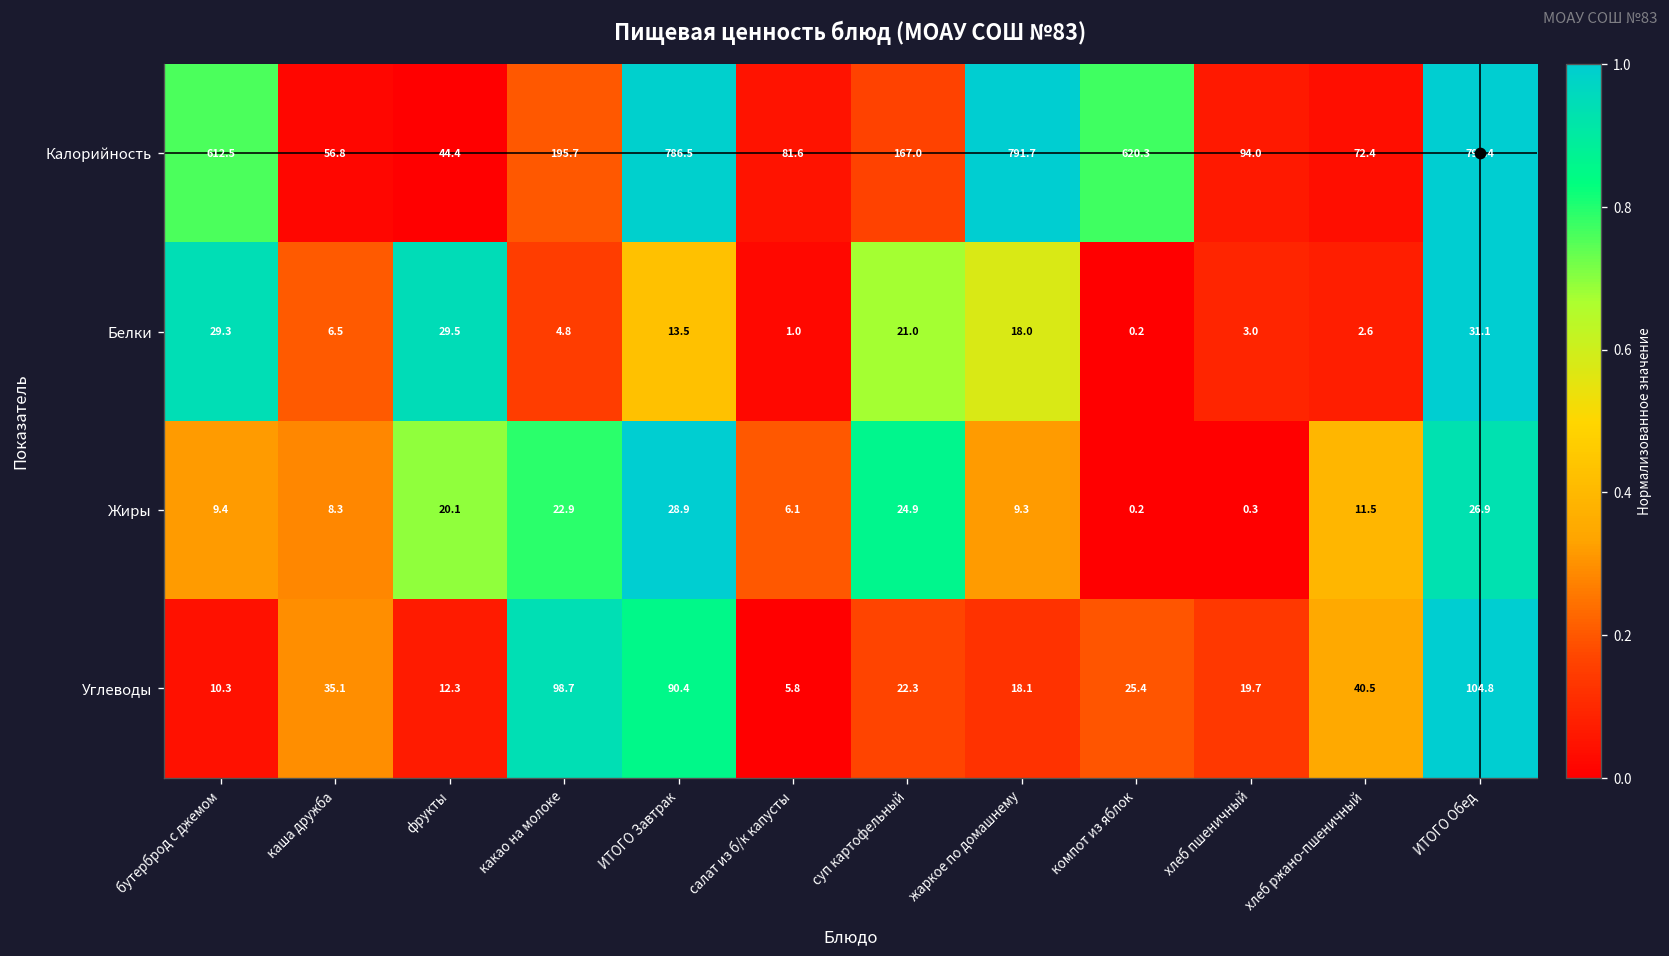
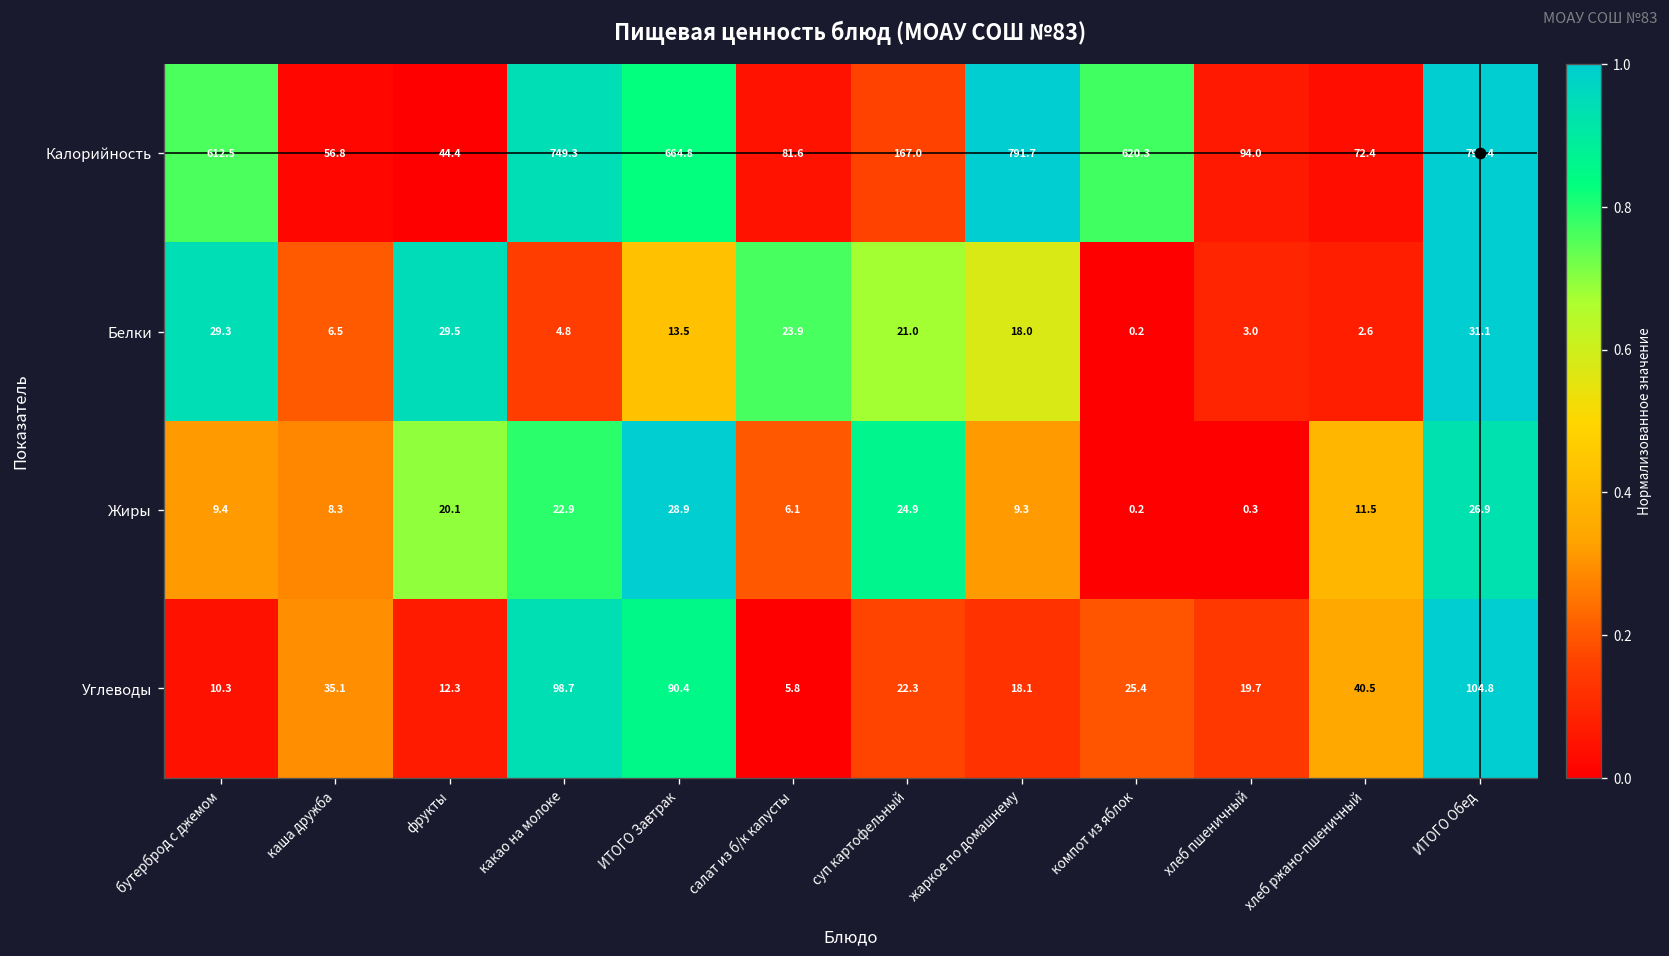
Калорийность, какао на молоке: 195.7 -> 749.3
Калорийность, ИТОГО Завтрак: 786.5 -> 664.8
Белки, салат из б/к капусты: 1.0 -> 23.9
